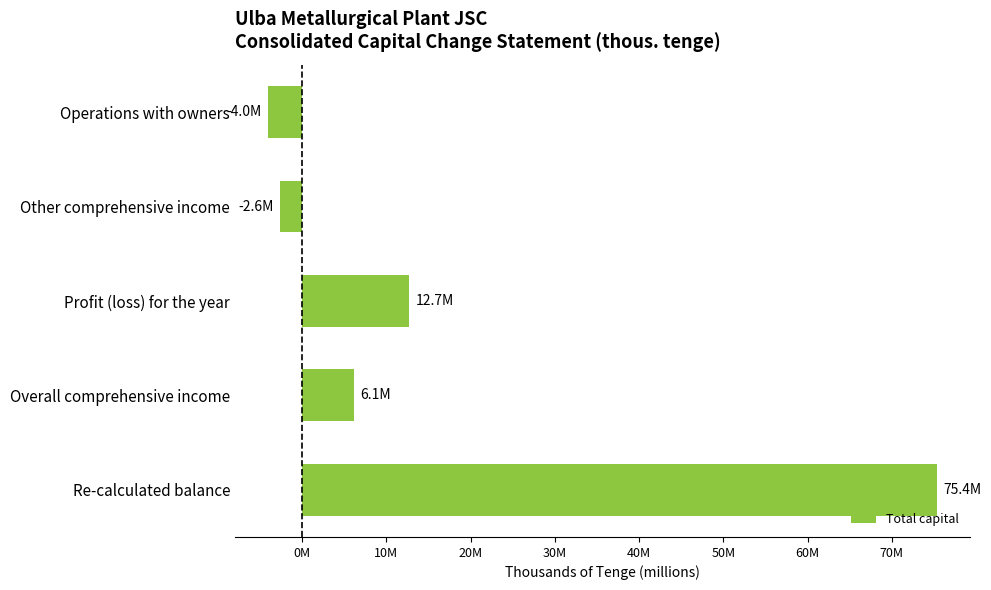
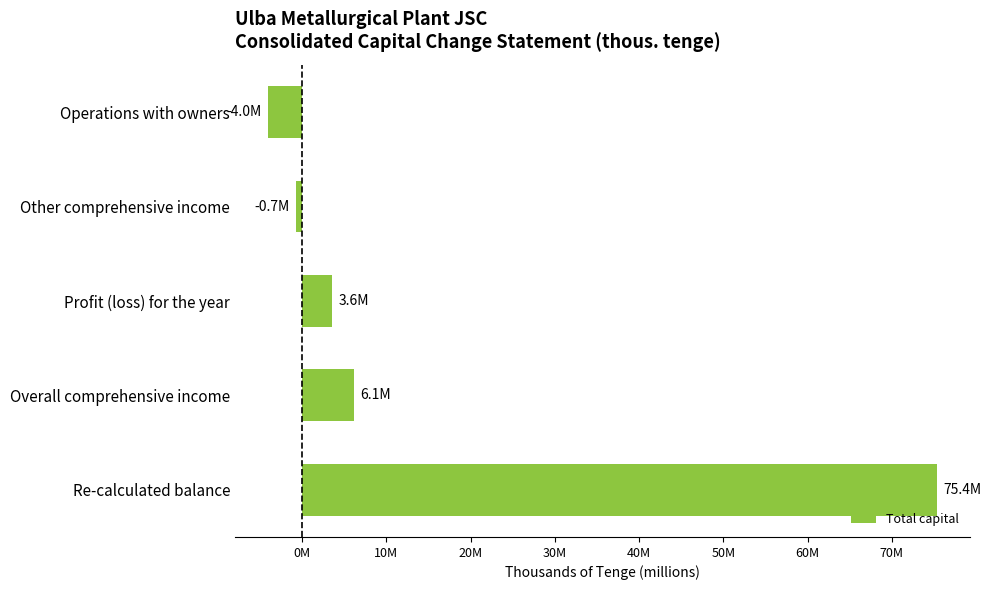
Other comprehensive income: -2.6M -> -0.7M
Profit (loss) for the year: 12.7M -> 3.6M
